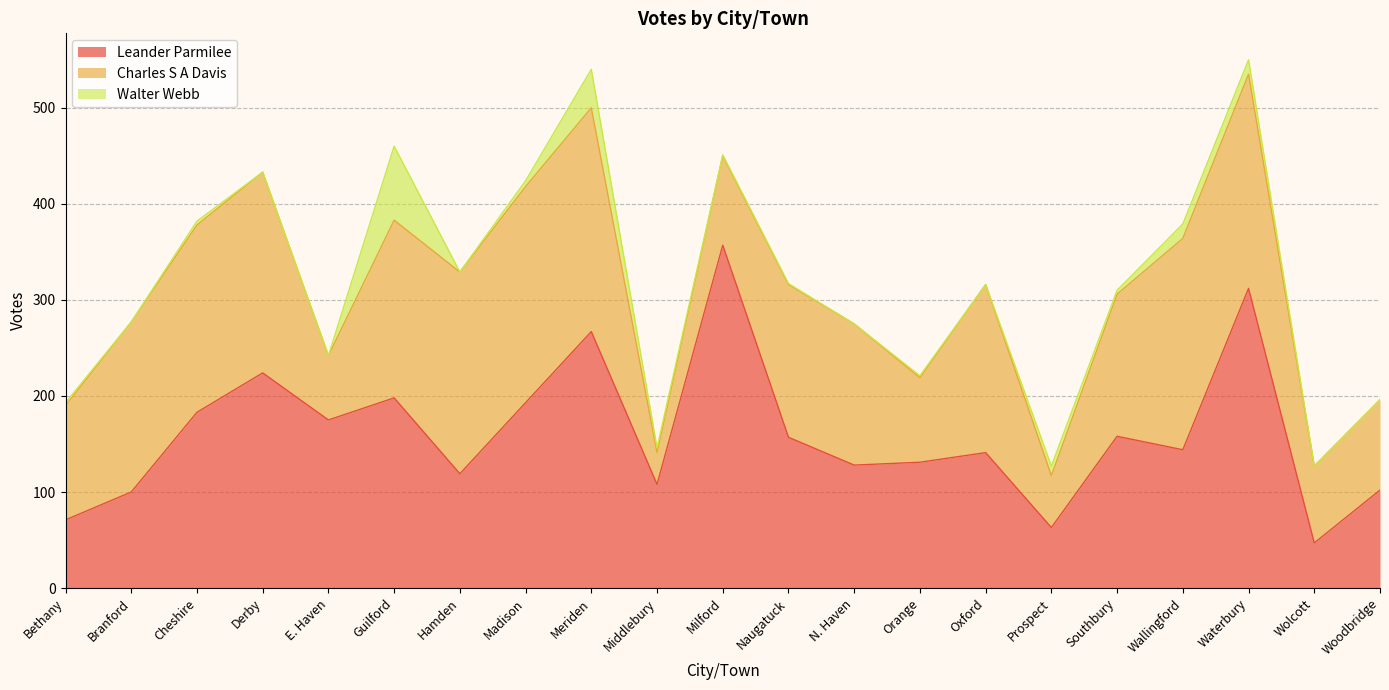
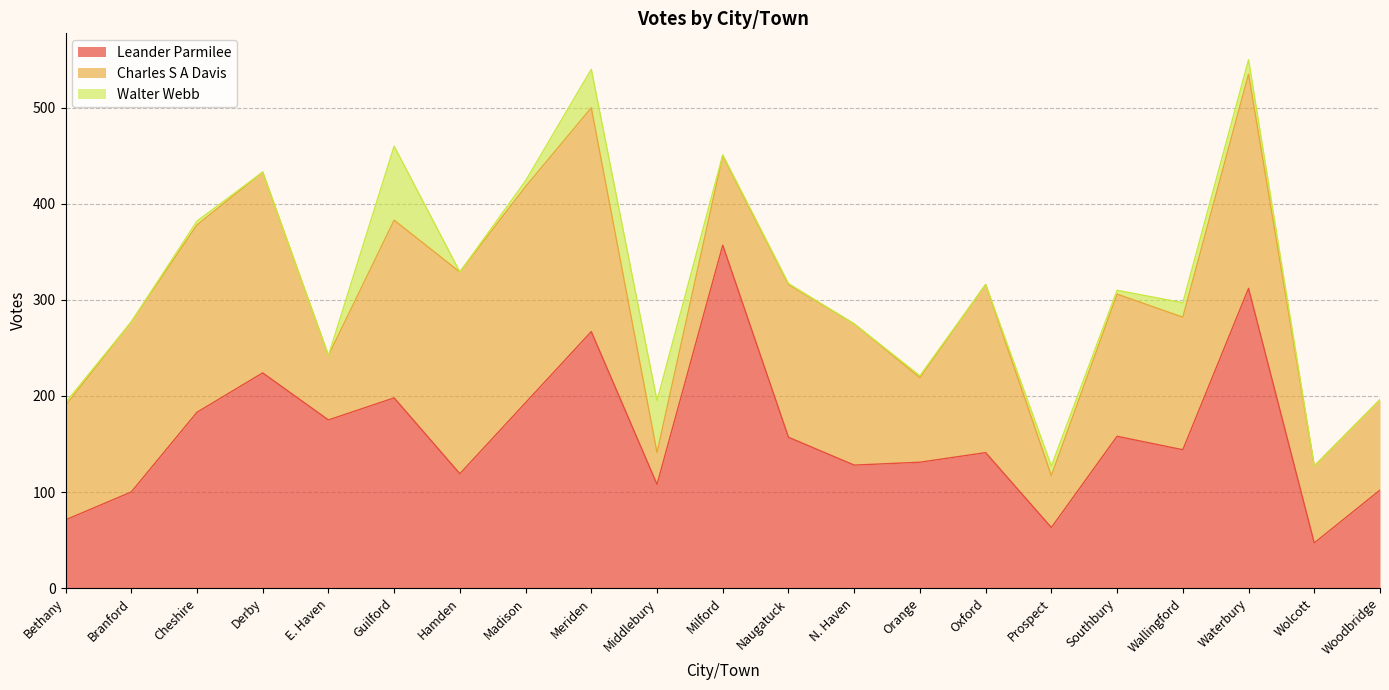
Walter Webb, Middlebury: 10 -> 50
Charles S A Davis, Wallingford: 220 -> 140
